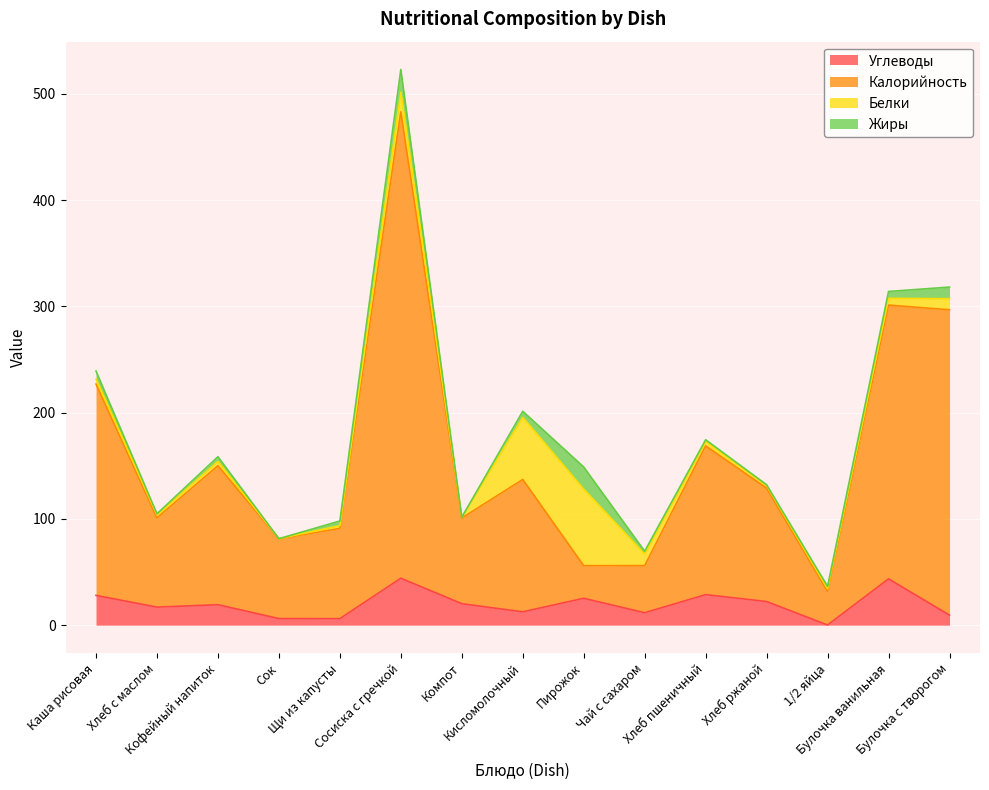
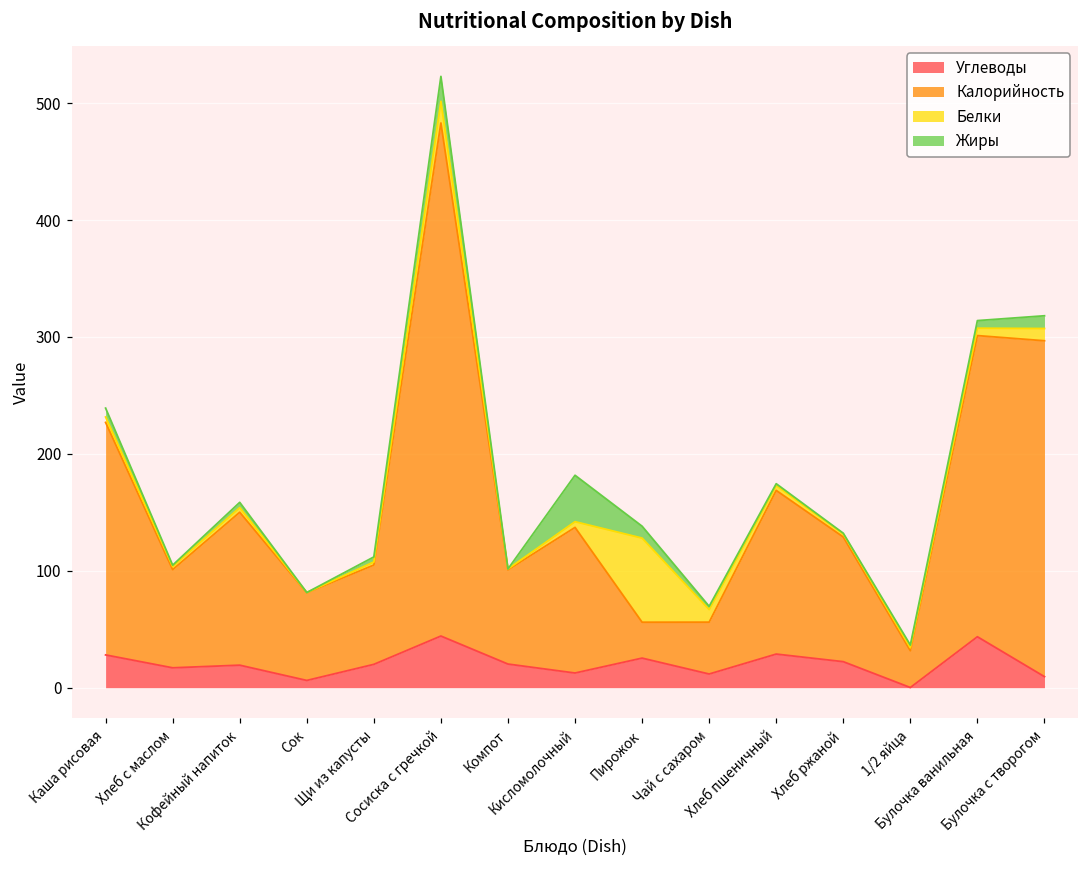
Углеводы, Щи из капусты: 6 -> 20
Белки, Кисломолочный: 58 -> 5
Жиры, Кисломолочный: 6 -> 40
Жиры, Пирожок: 21 -> 10
